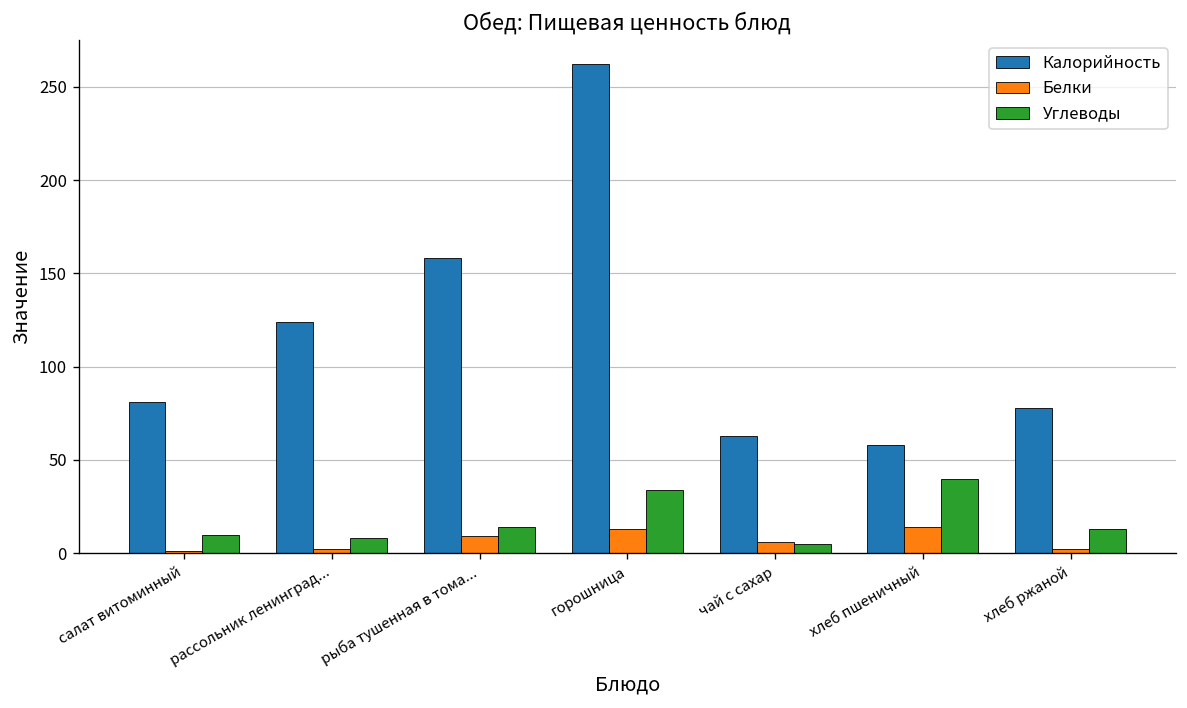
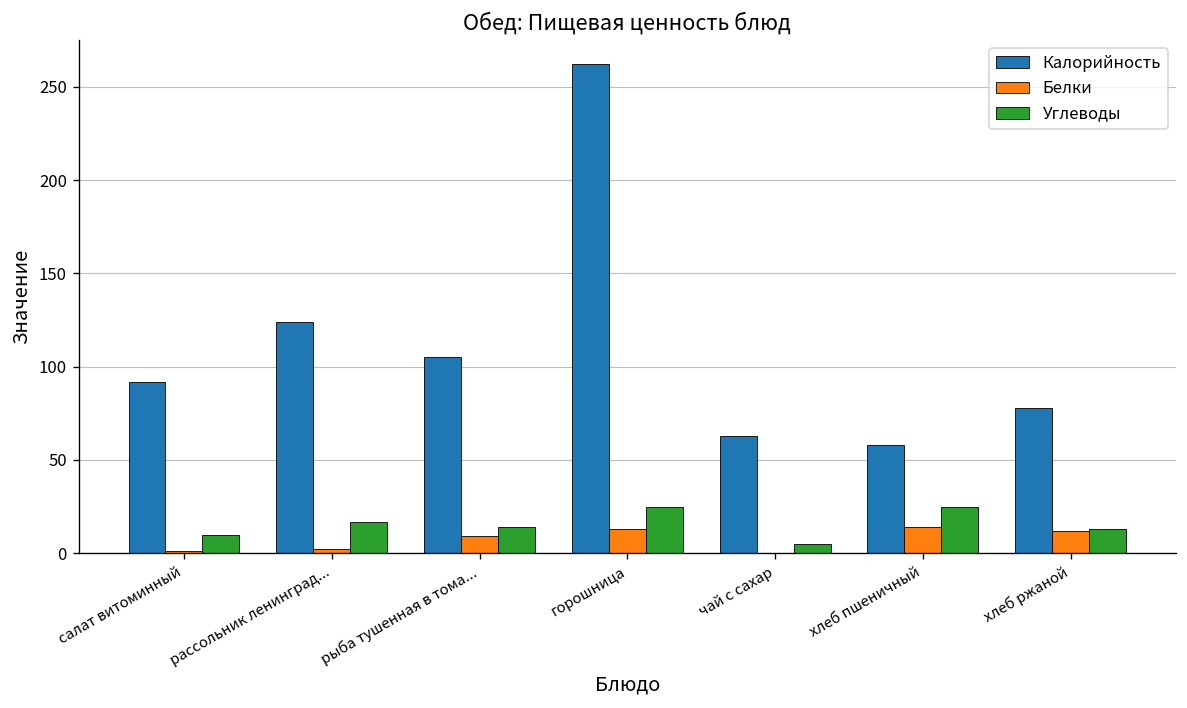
Калорийность, салат витоминный: 81 -> 92
Углеводы, рассольник ленинград...: 8 -> 17
Калорийность, рыба тушенная в тома...: 158 -> 105
Углеводы, горошница: 34 -> 25
Белки, чай с сахар: 6 -> 0
Углеводы, хлеб пшеничный: 40 -> 25
Белки, хлеб ржаной: 2 -> 12
